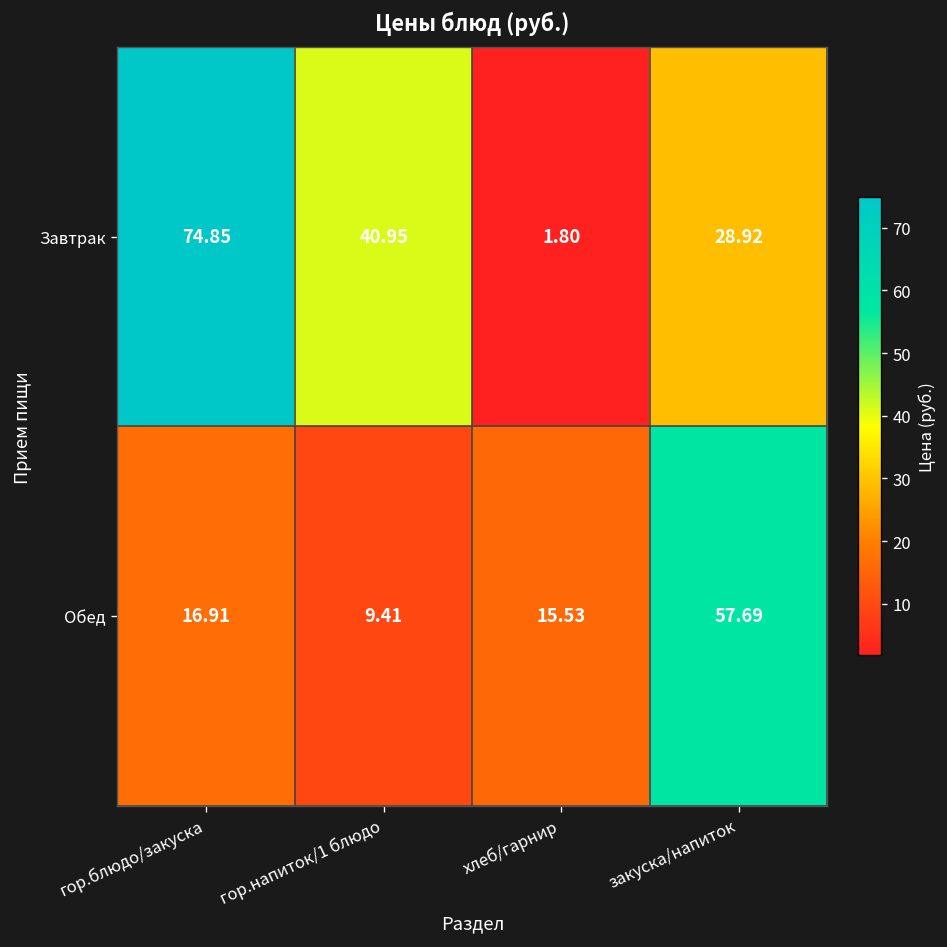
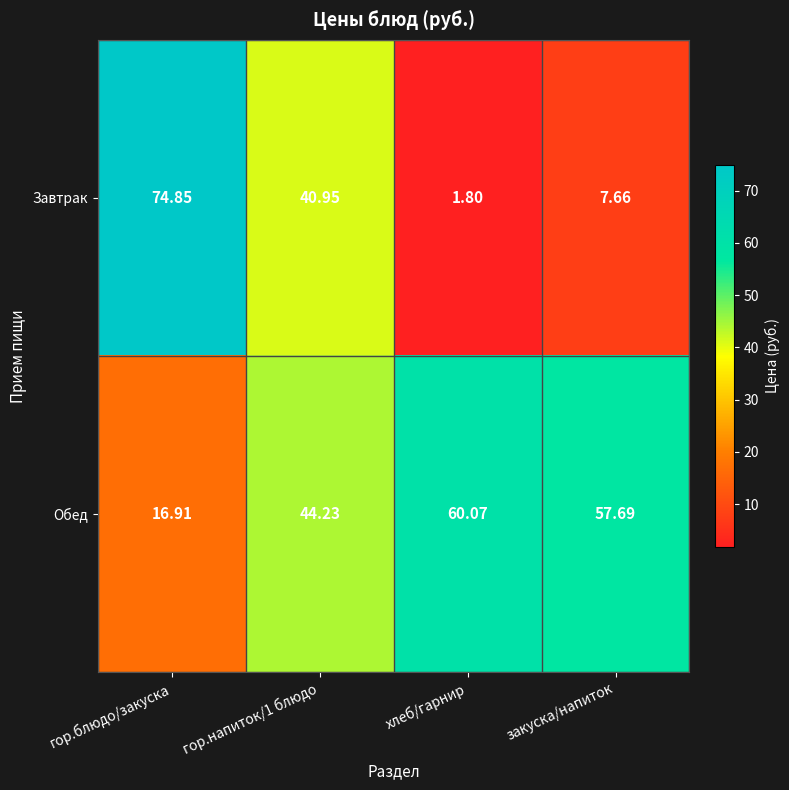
Завтрак, закуска/напиток: 28.92 -> 7.66
Обед, гор.напиток/1 блюдо: 9.41 -> 44.23
Обед, хлеб/гарнир: 15.53 -> 60.07
